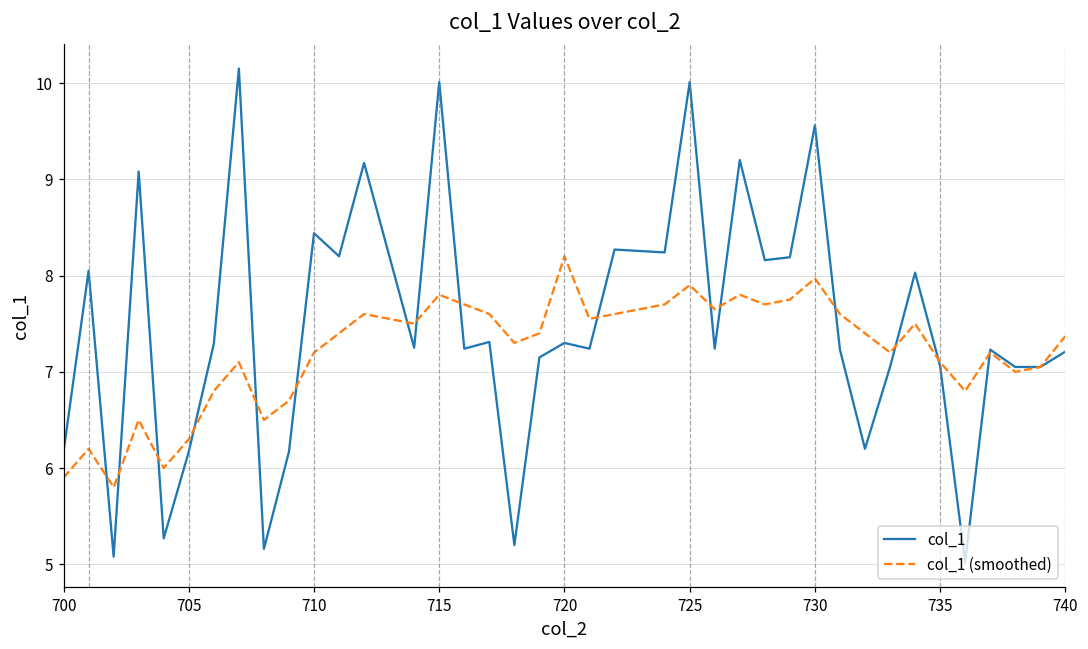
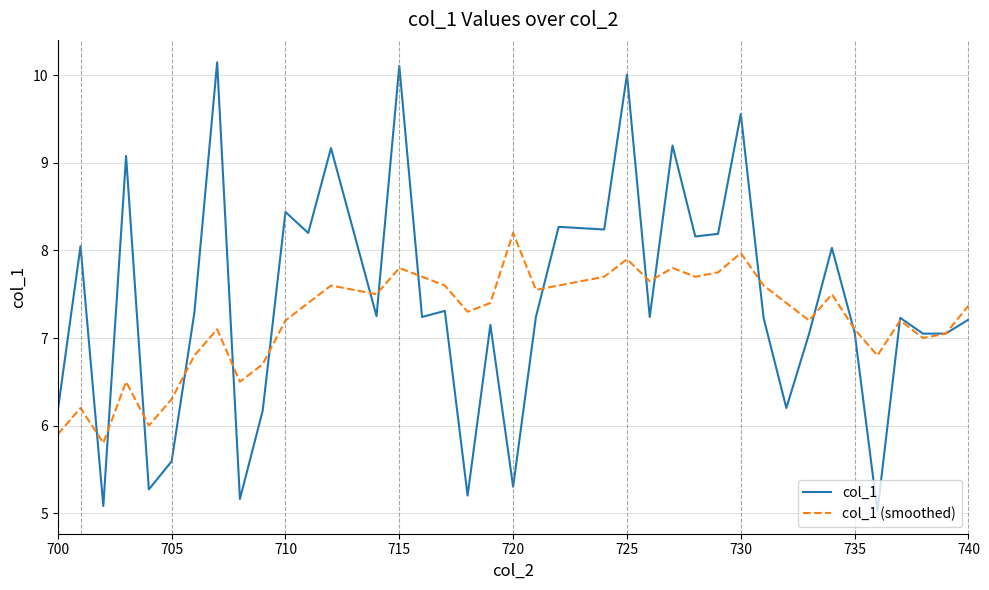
col_1, 705: 6.2 -> 5.6
col_1, 715: 10.0 -> 10.1
col_1, 720: 7.3 -> 5.3
